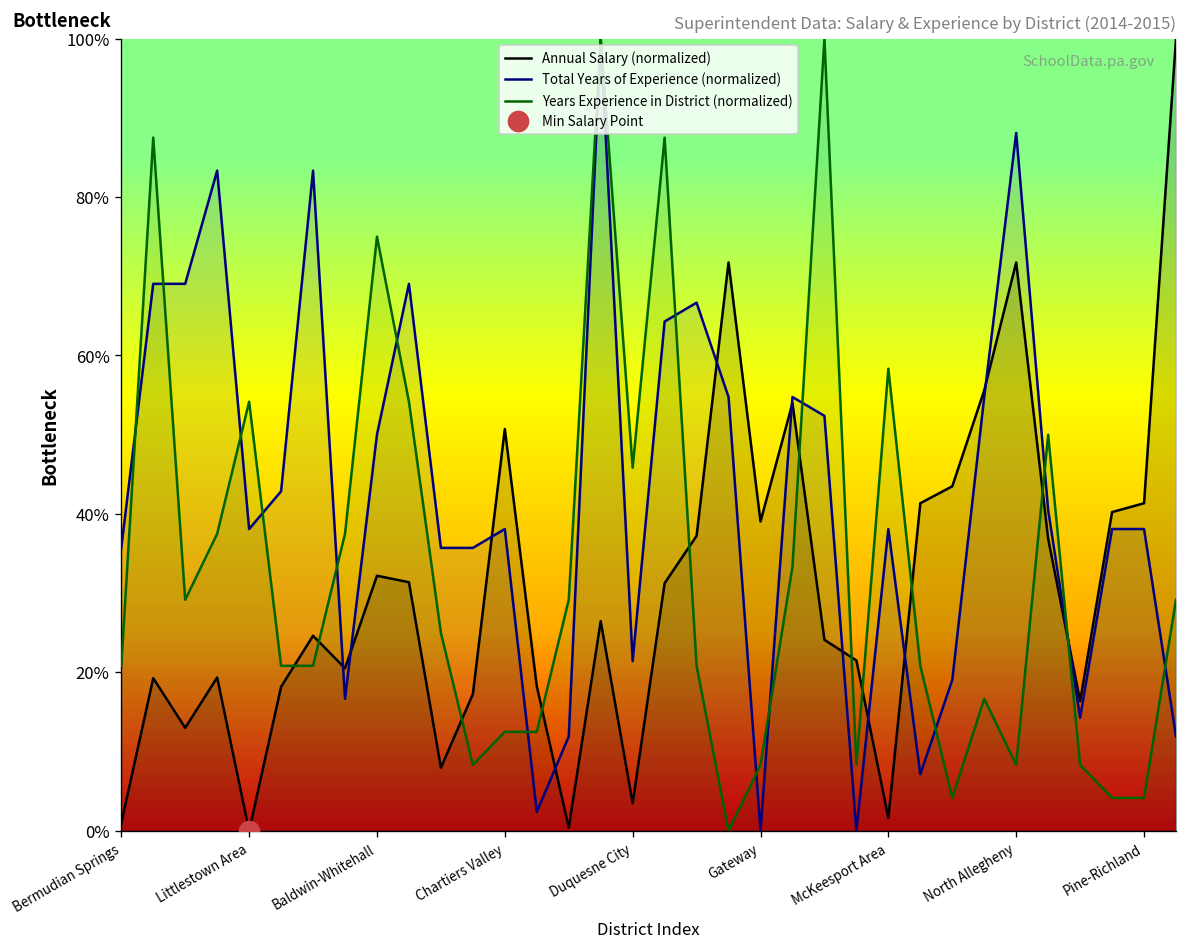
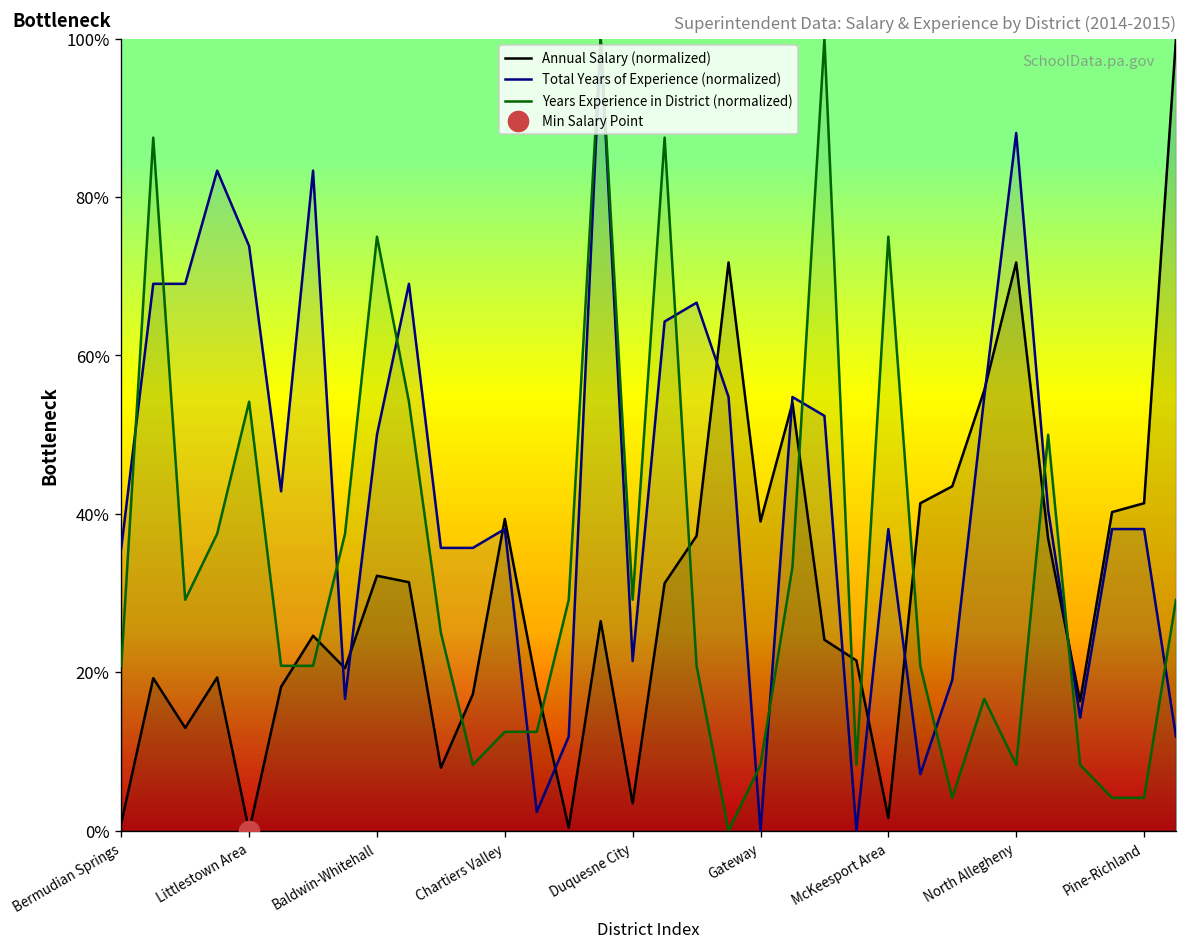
Total Years of Experience (normalized), Littlestown Area: 38% -> 74%
Annual Salary (normalized), Chartiers Valley: 51% -> 39%
Years Experience in District (normalized), Duquesne City: 46% -> 29%
Years Experience in District (normalized), McKeesport Area: 58% -> 75%
